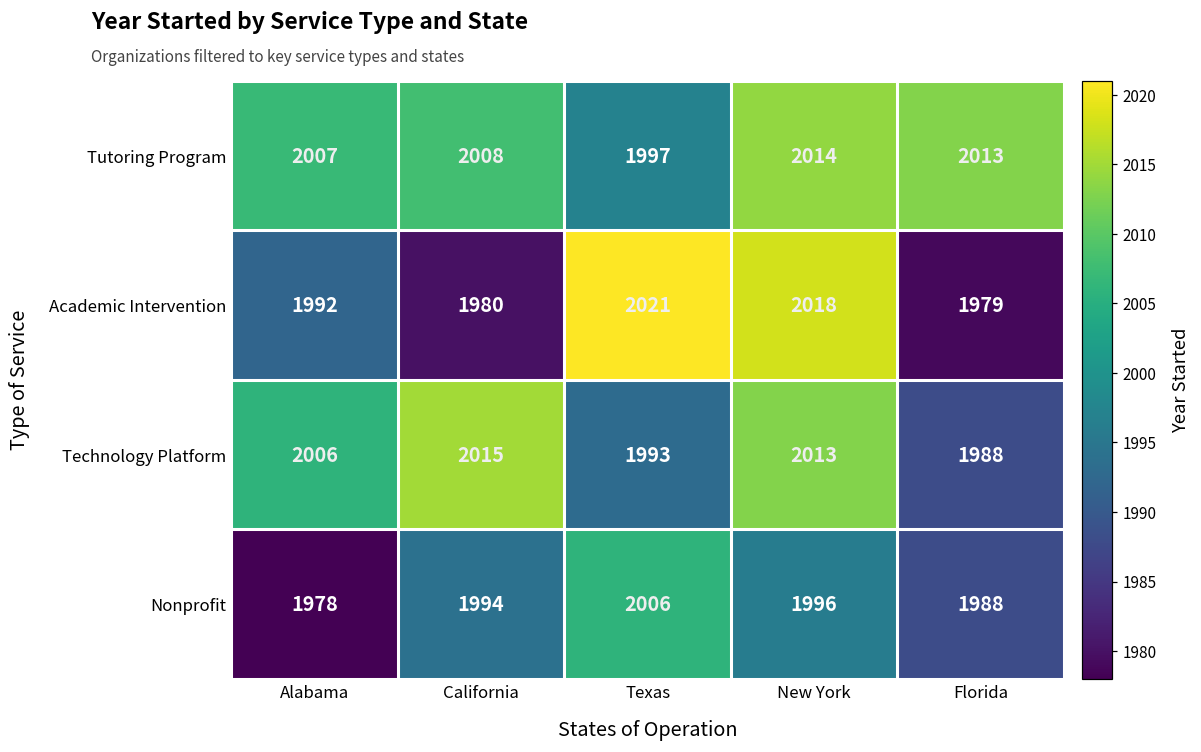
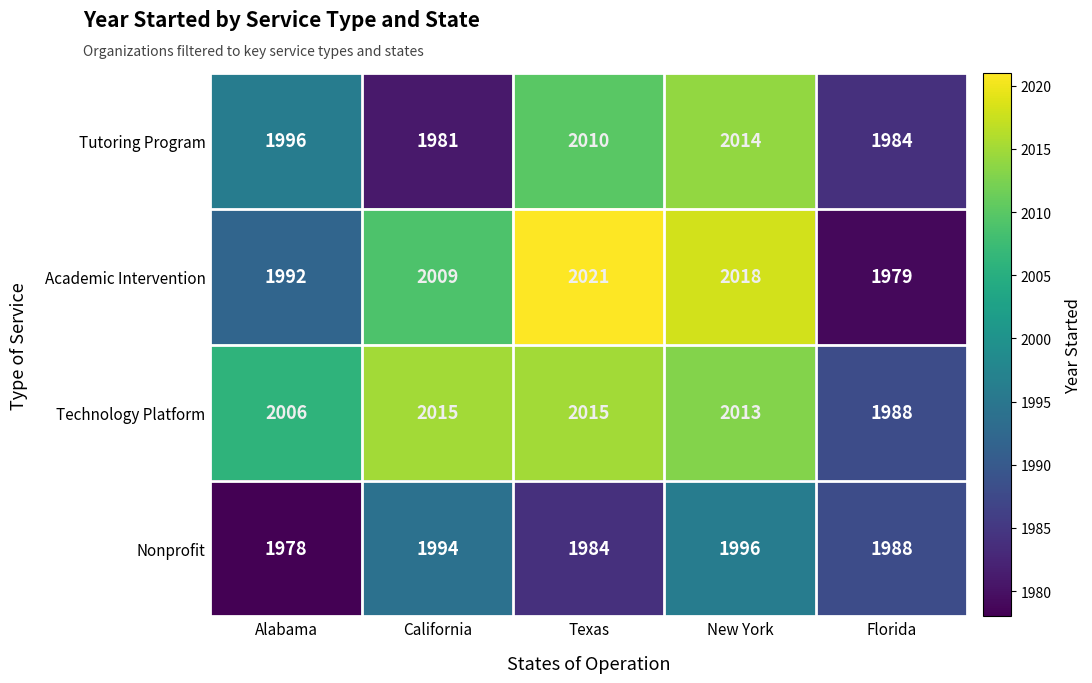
Tutoring Program, Alabama: 2007 -> 1996
Tutoring Program, California: 2008 -> 1981
Tutoring Program, Texas: 1997 -> 2010
Tutoring Program, Florida: 2013 -> 1984
Academic Intervention, California: 1980 -> 2009
Technology Platform, Texas: 1993 -> 2015
Nonprofit, Texas: 2006 -> 1984
